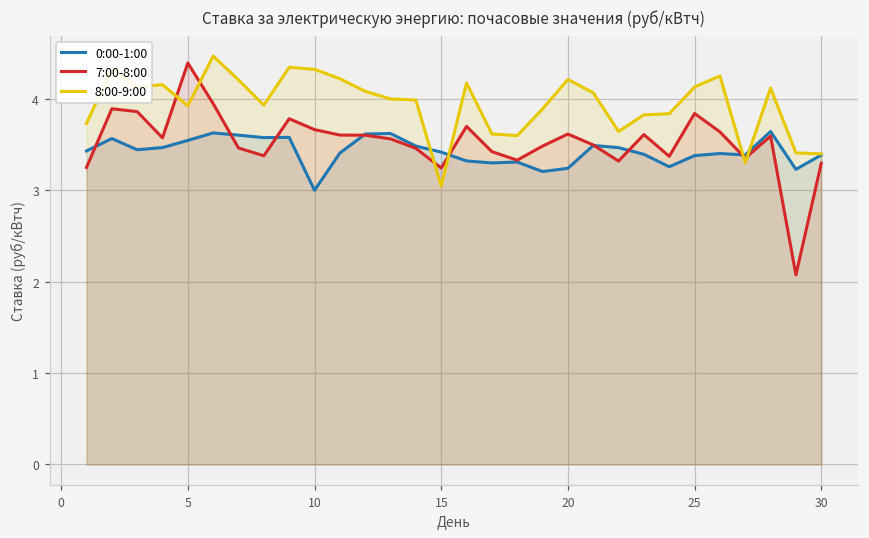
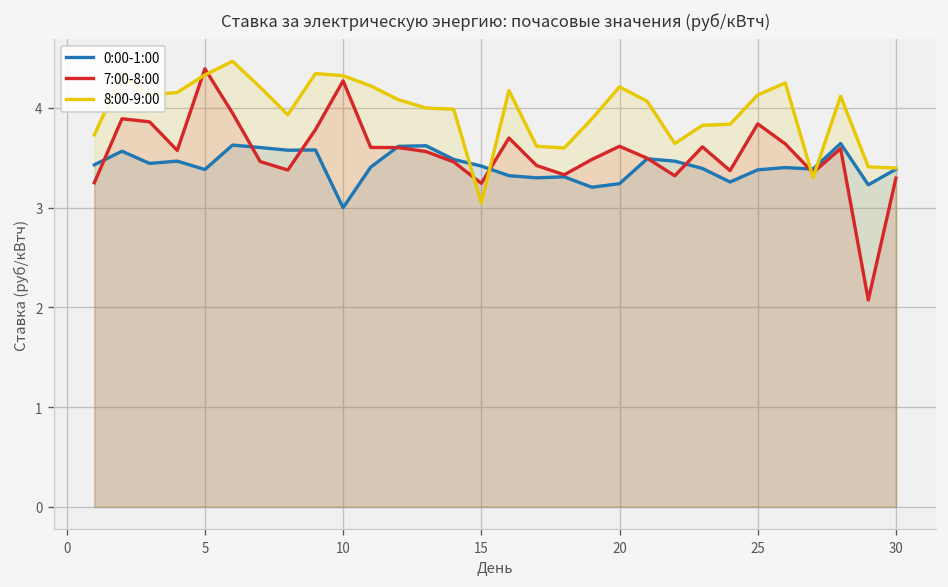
0:00-1:00, 5: 3.5 -> 3.4
8:00-9:00, 5: 3.9 -> 4.3
7:00-8:00, 10: 3.7 -> 4.3
